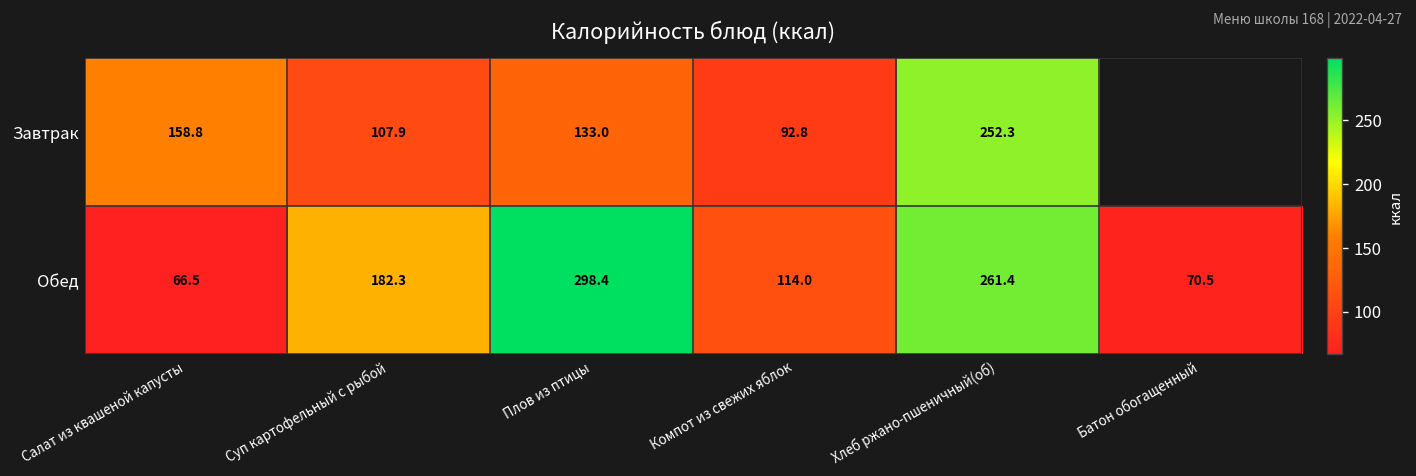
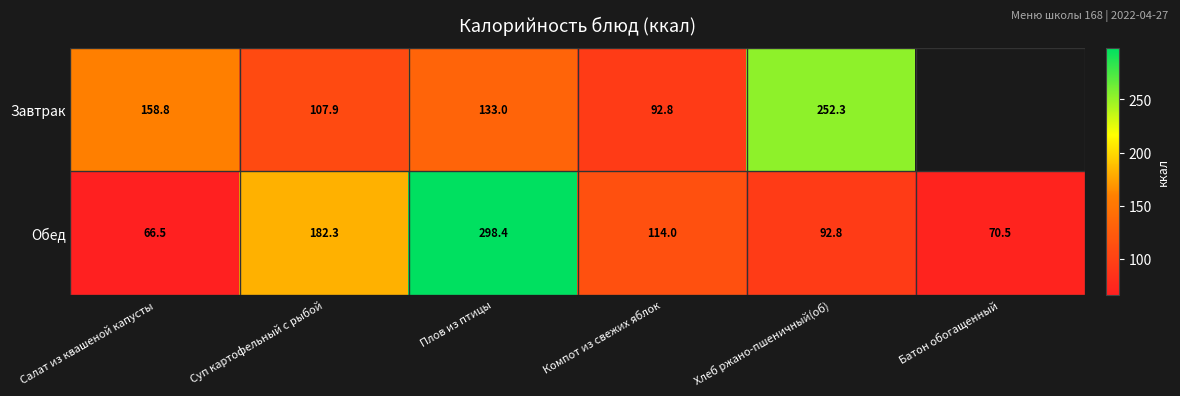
Обед, Хлеб ржано-пшеничный(об): 261.4 -> 92.8
